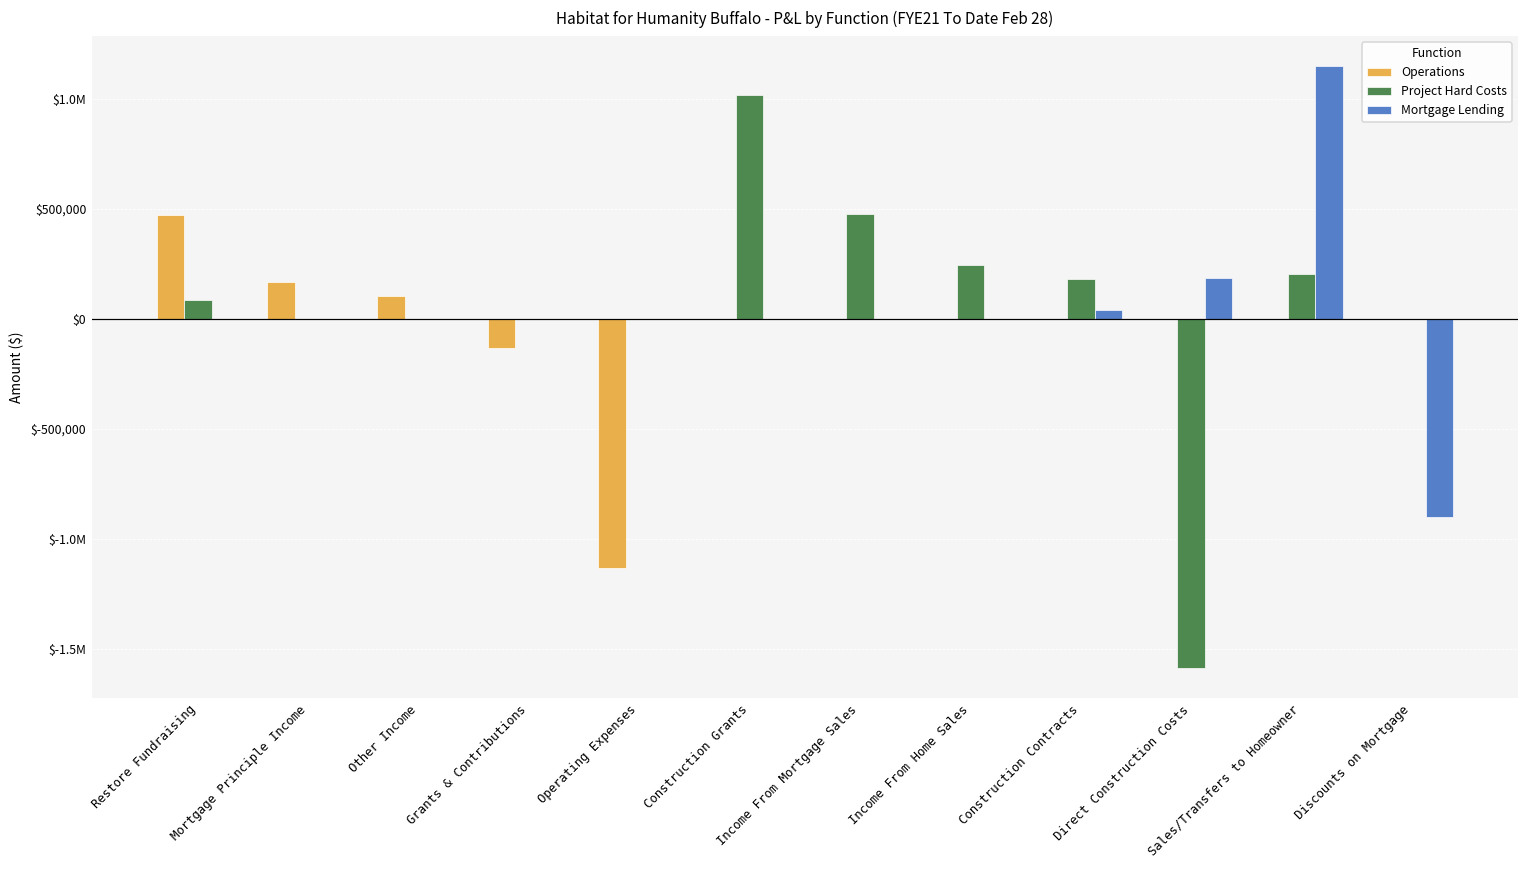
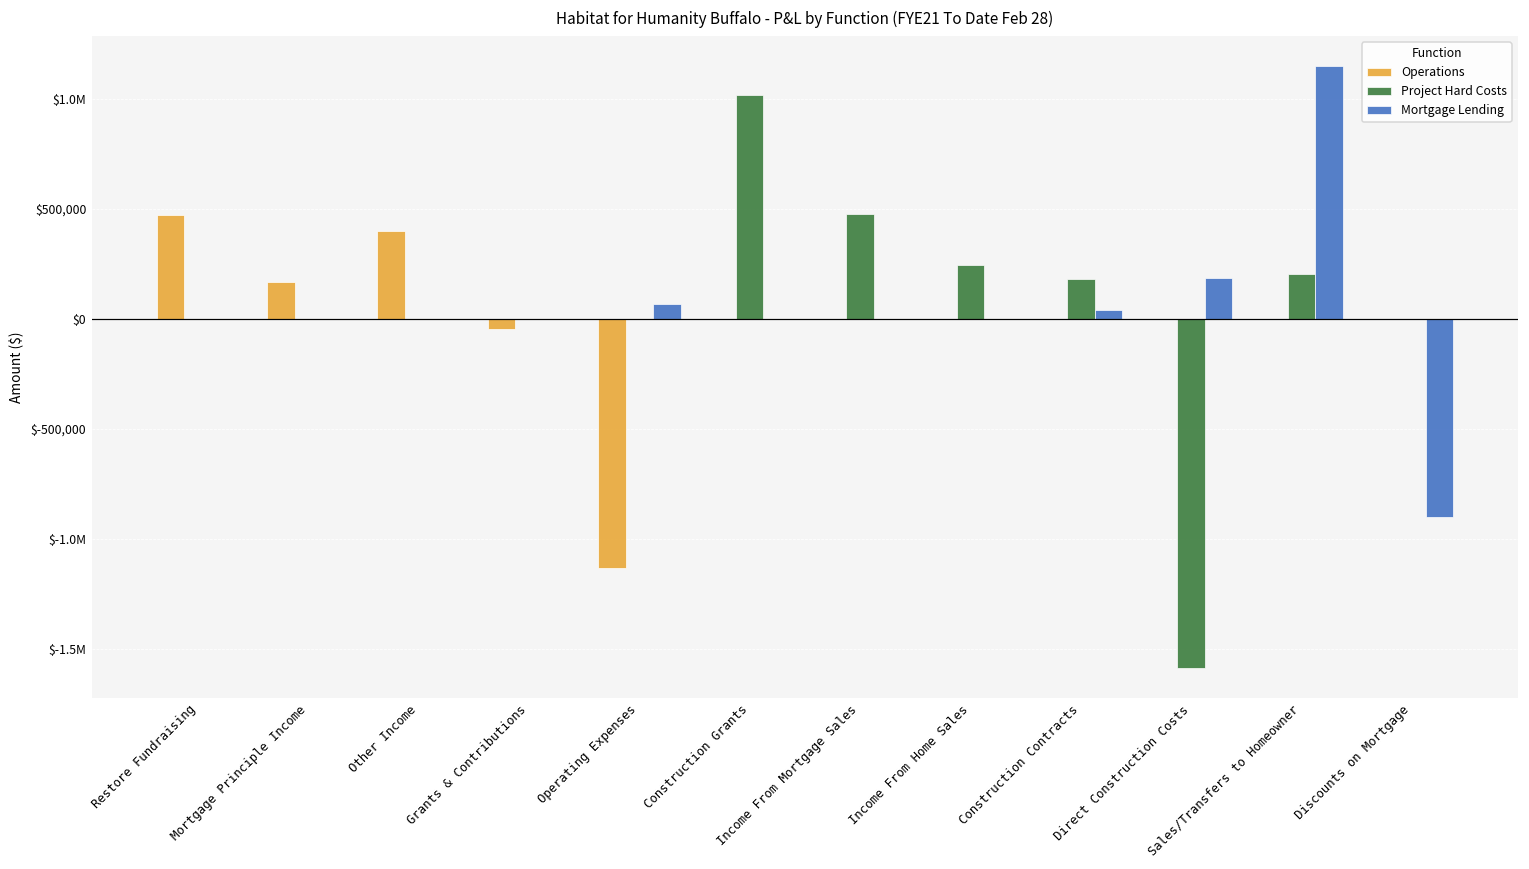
Project Hard Costs, Restore Fundraising: $90,000 -> $0
Operations, Other Income: $100,000 -> $400,000
Operations, Grants & Contributions: $-130,000 -> $-50,000
Mortgage Lending, Operating Expenses: $0 -> $70,000
